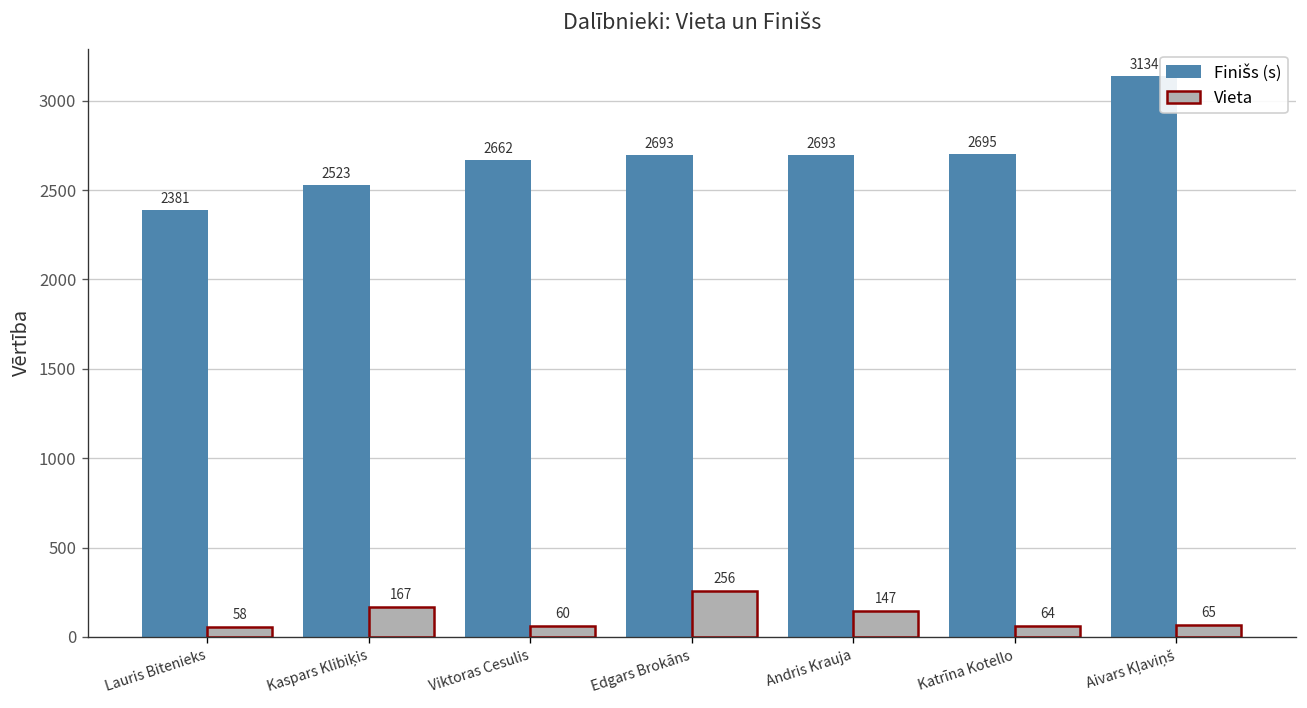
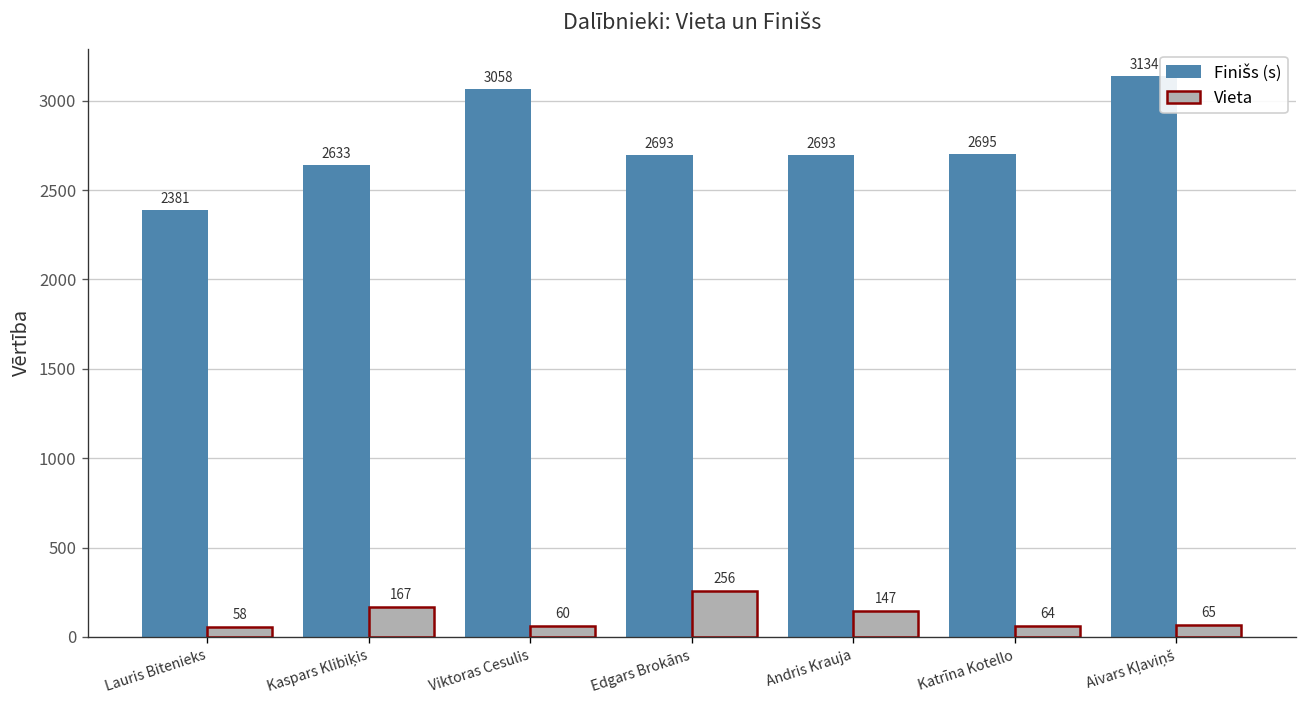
Finišs (s), Kaspars Klibiķis: 2523 -> 2633
Finišs (s), Viktoras Cesulis: 2662 -> 3058
